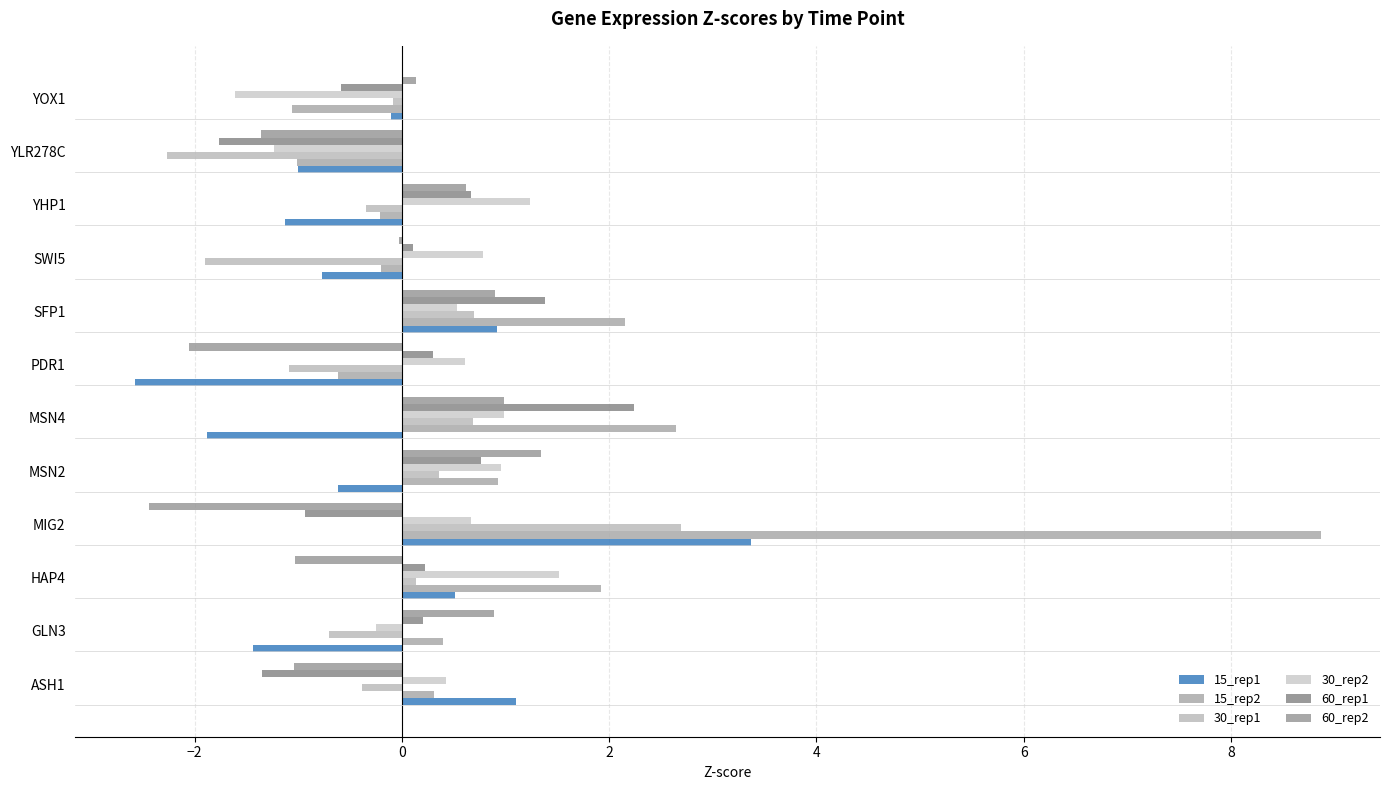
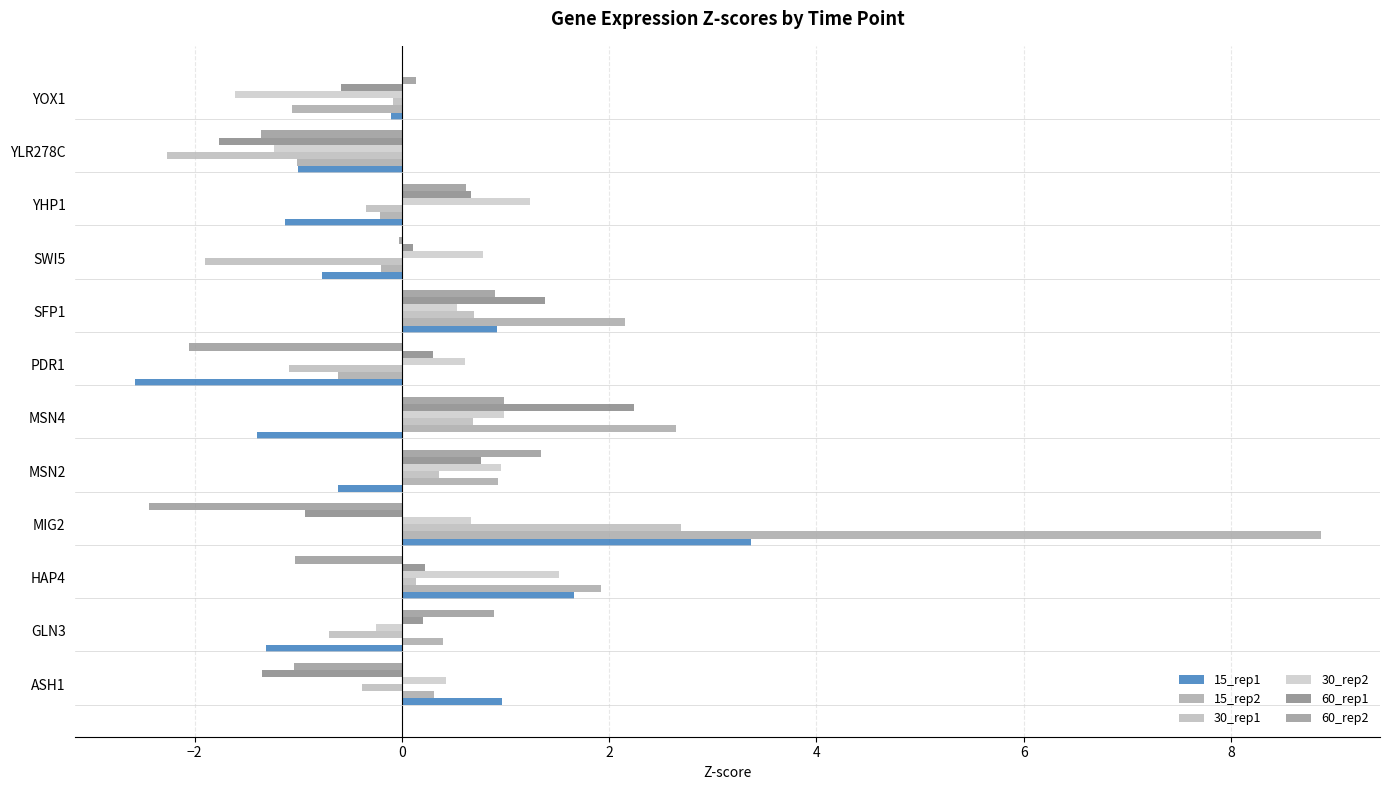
15_rep1, MSN4: -1.89 -> -1.40
15_rep1, HAP4: 0.51 -> 1.66
15_rep1, GLN3: -1.44 -> -1.31
15_rep1, ASH1: 1.10 -> 0.97
